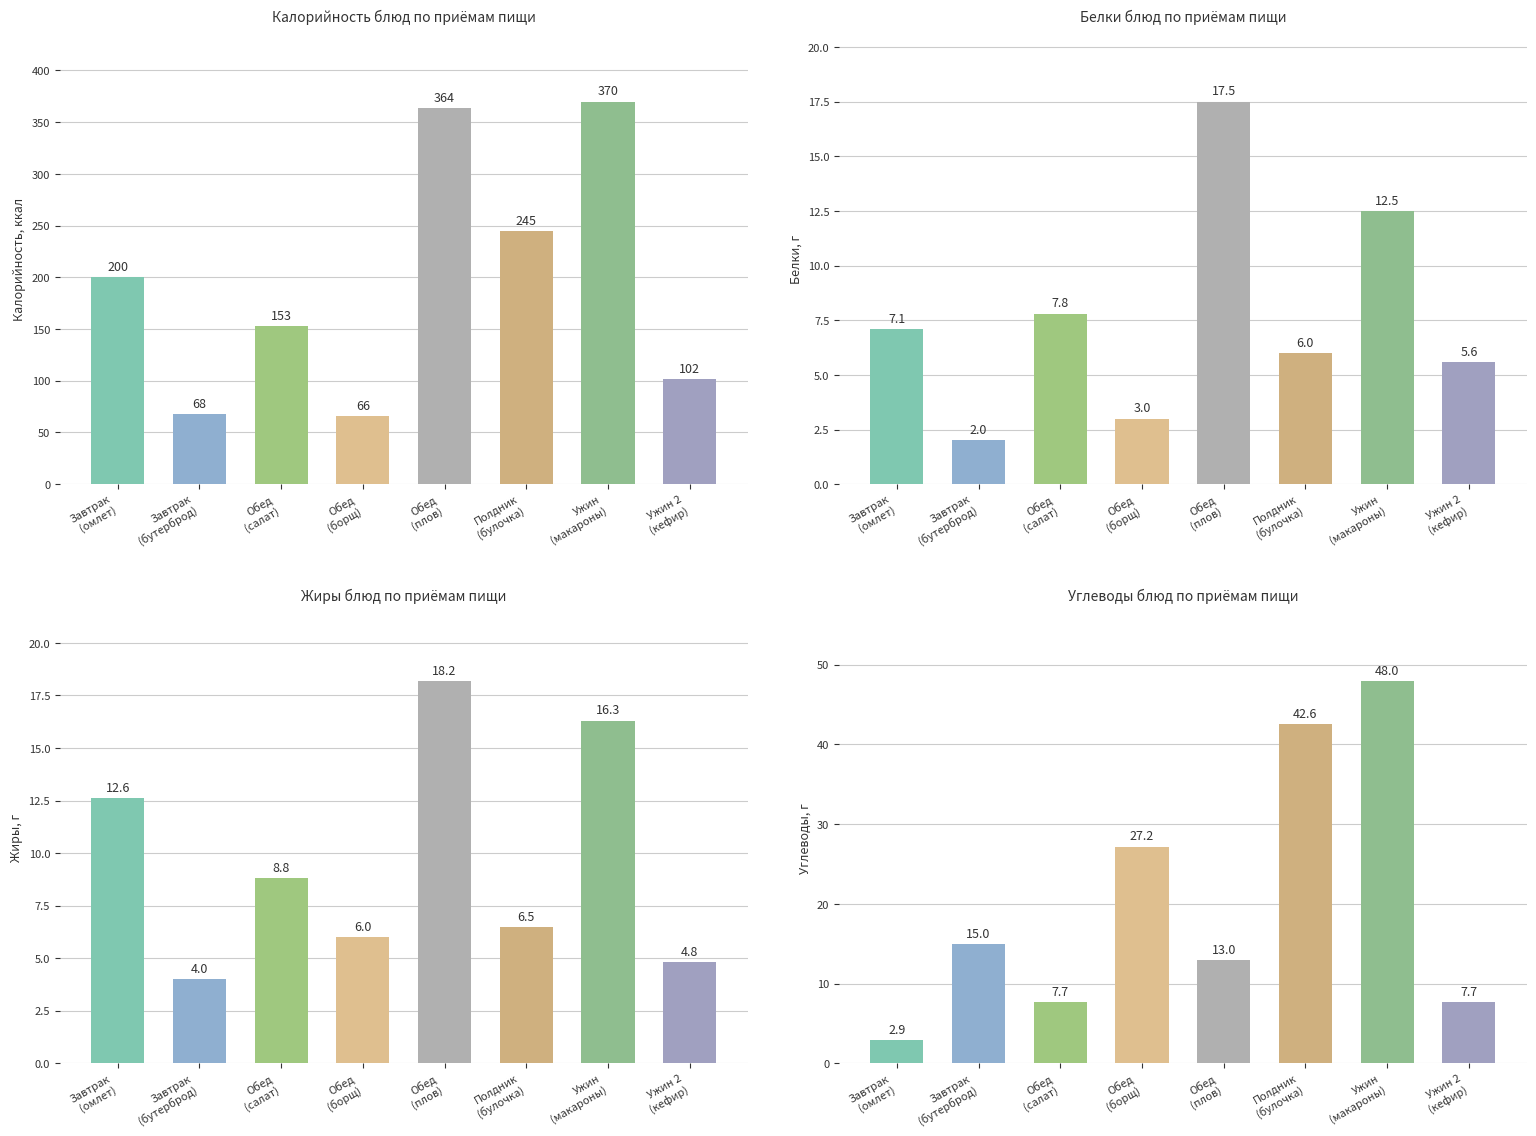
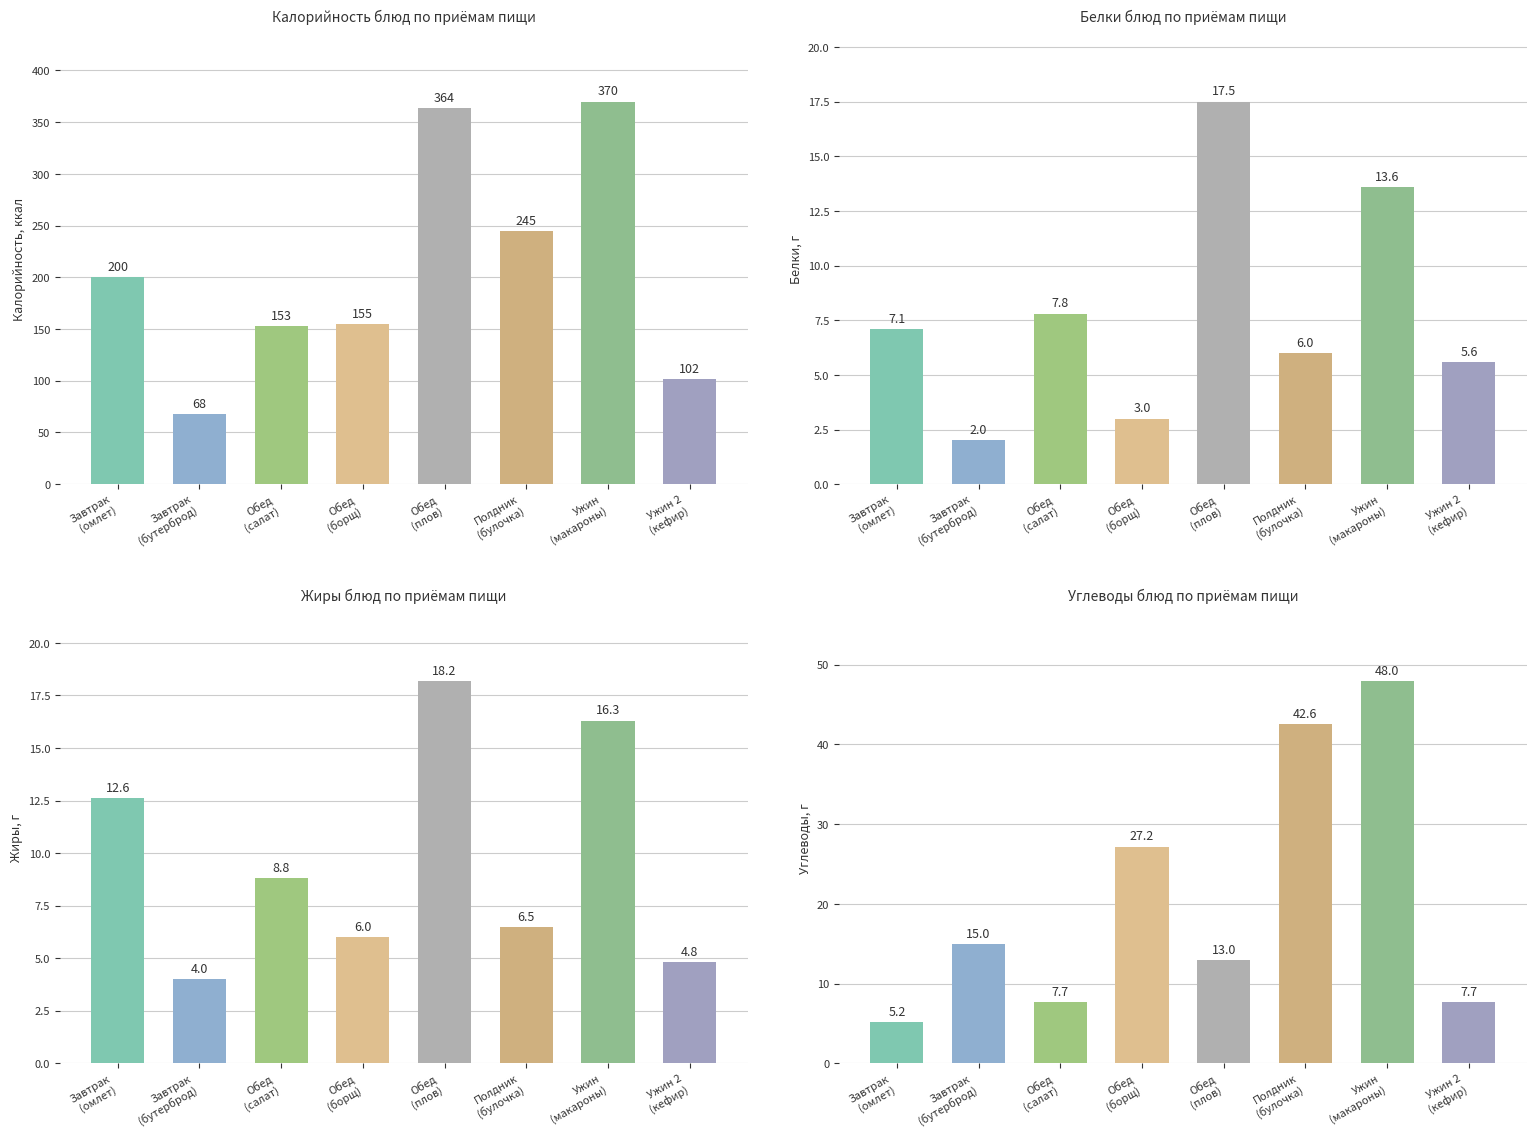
Калорийность блюд по приёмам пищи, Обед (борщ): 66 -> 155
Белки блюд по приёмам пищи, Ужин (макароны): 12.5 -> 13.6
Углеводы блюд по приёмам пищи, Завтрак (омлет): 2.9 -> 5.2
